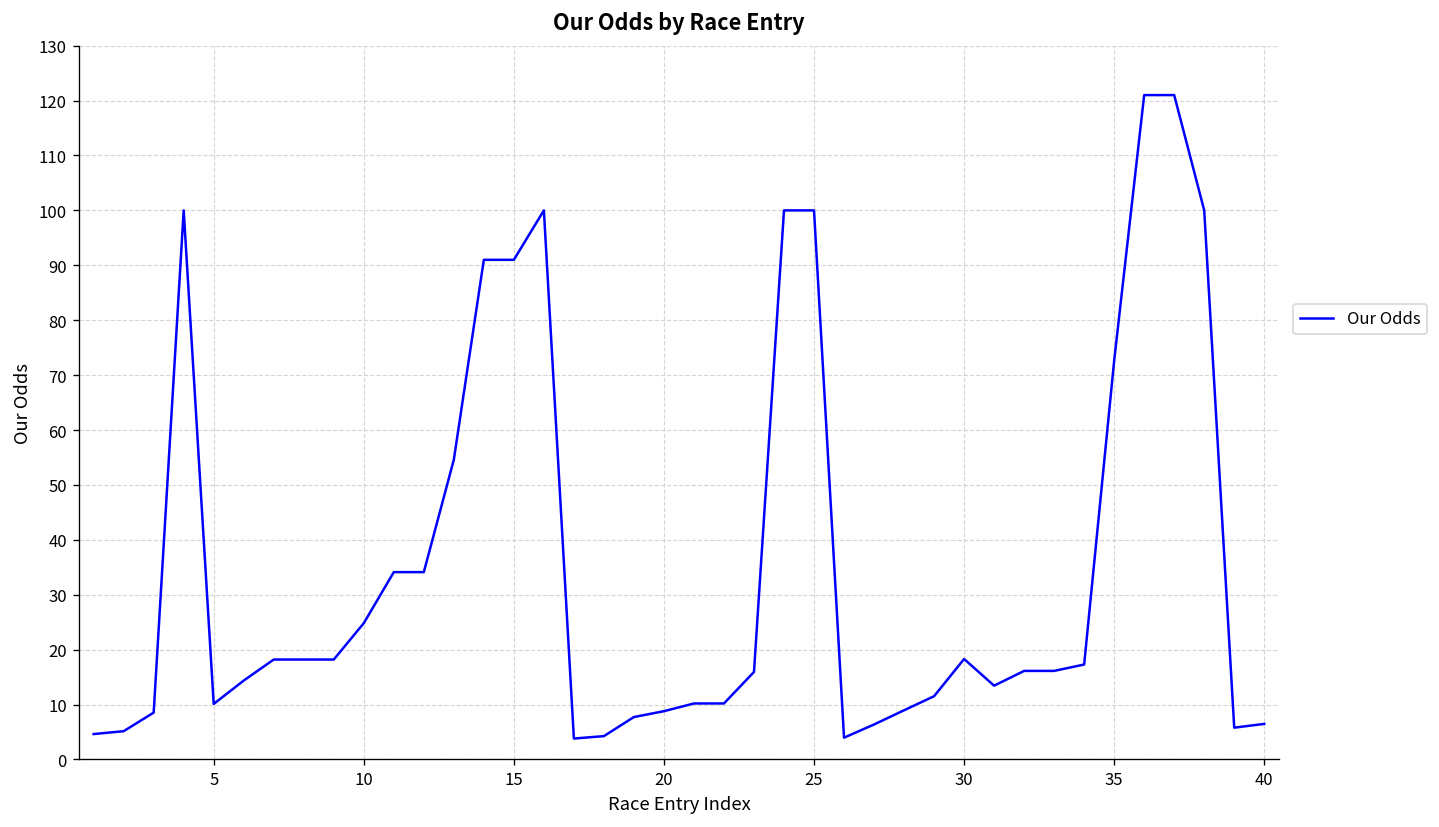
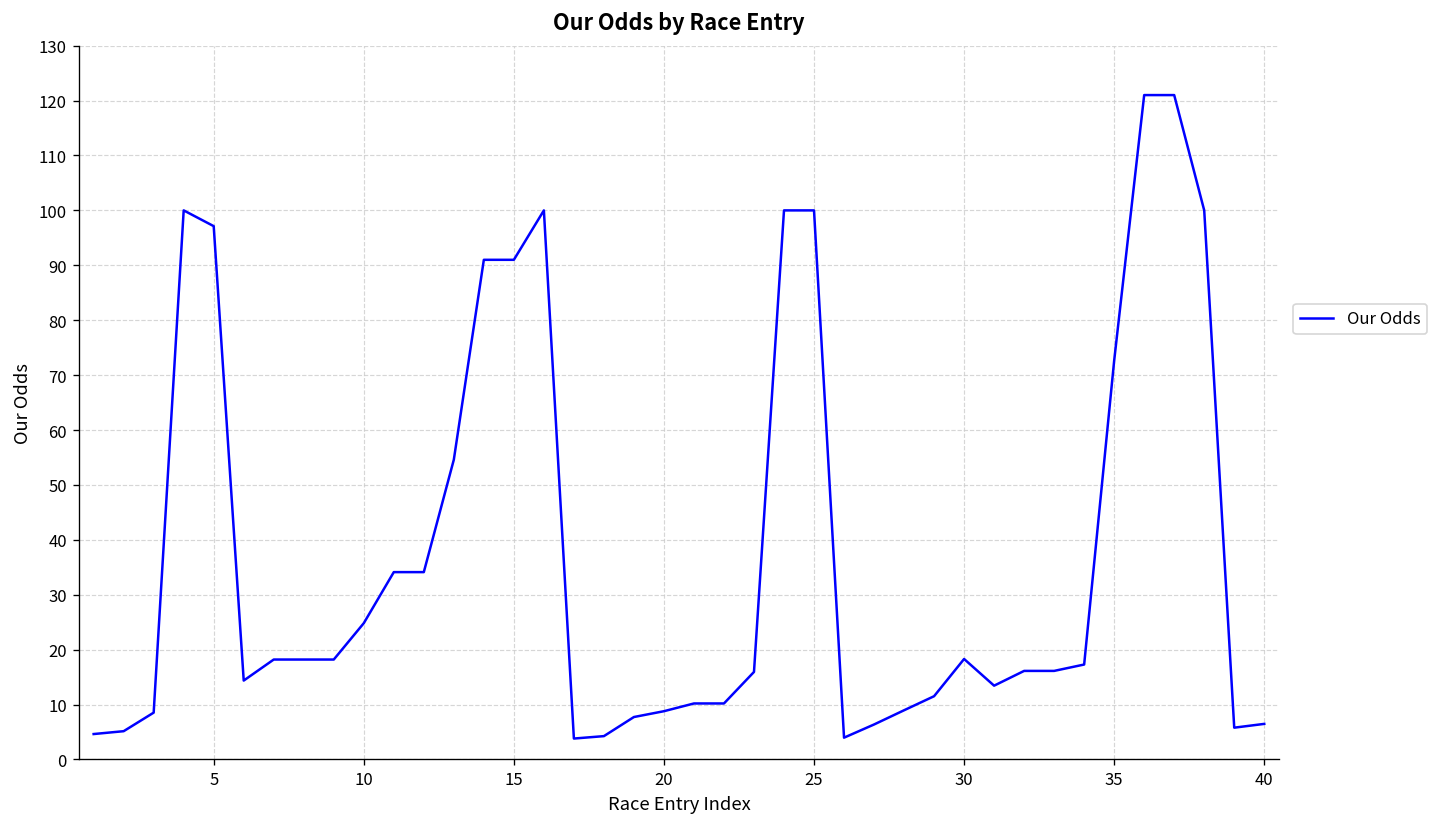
5: 10 -> 97
